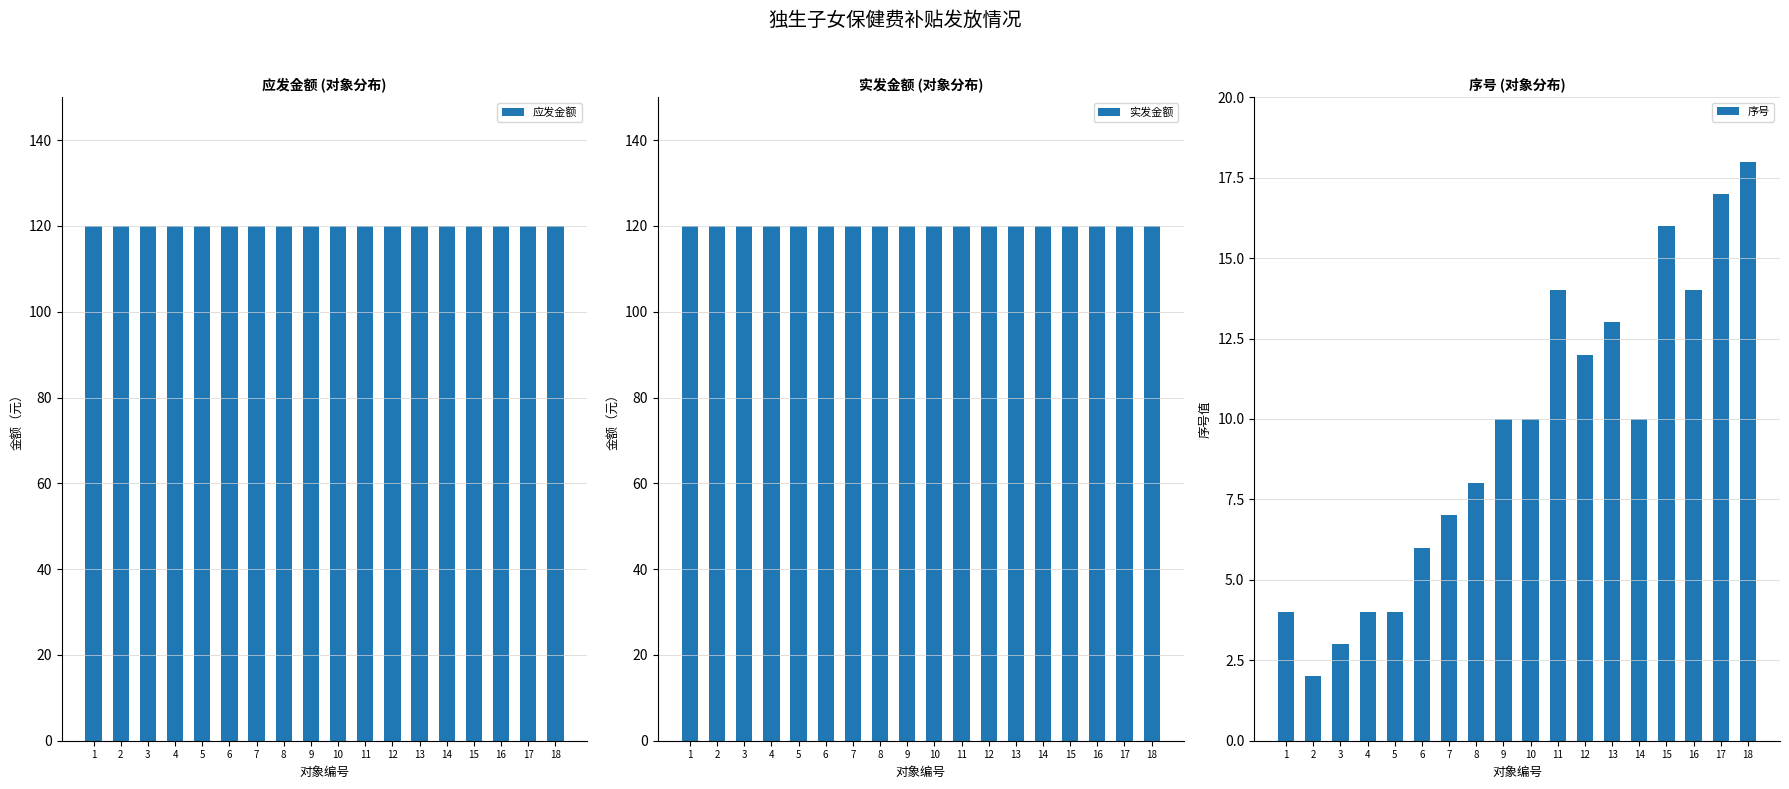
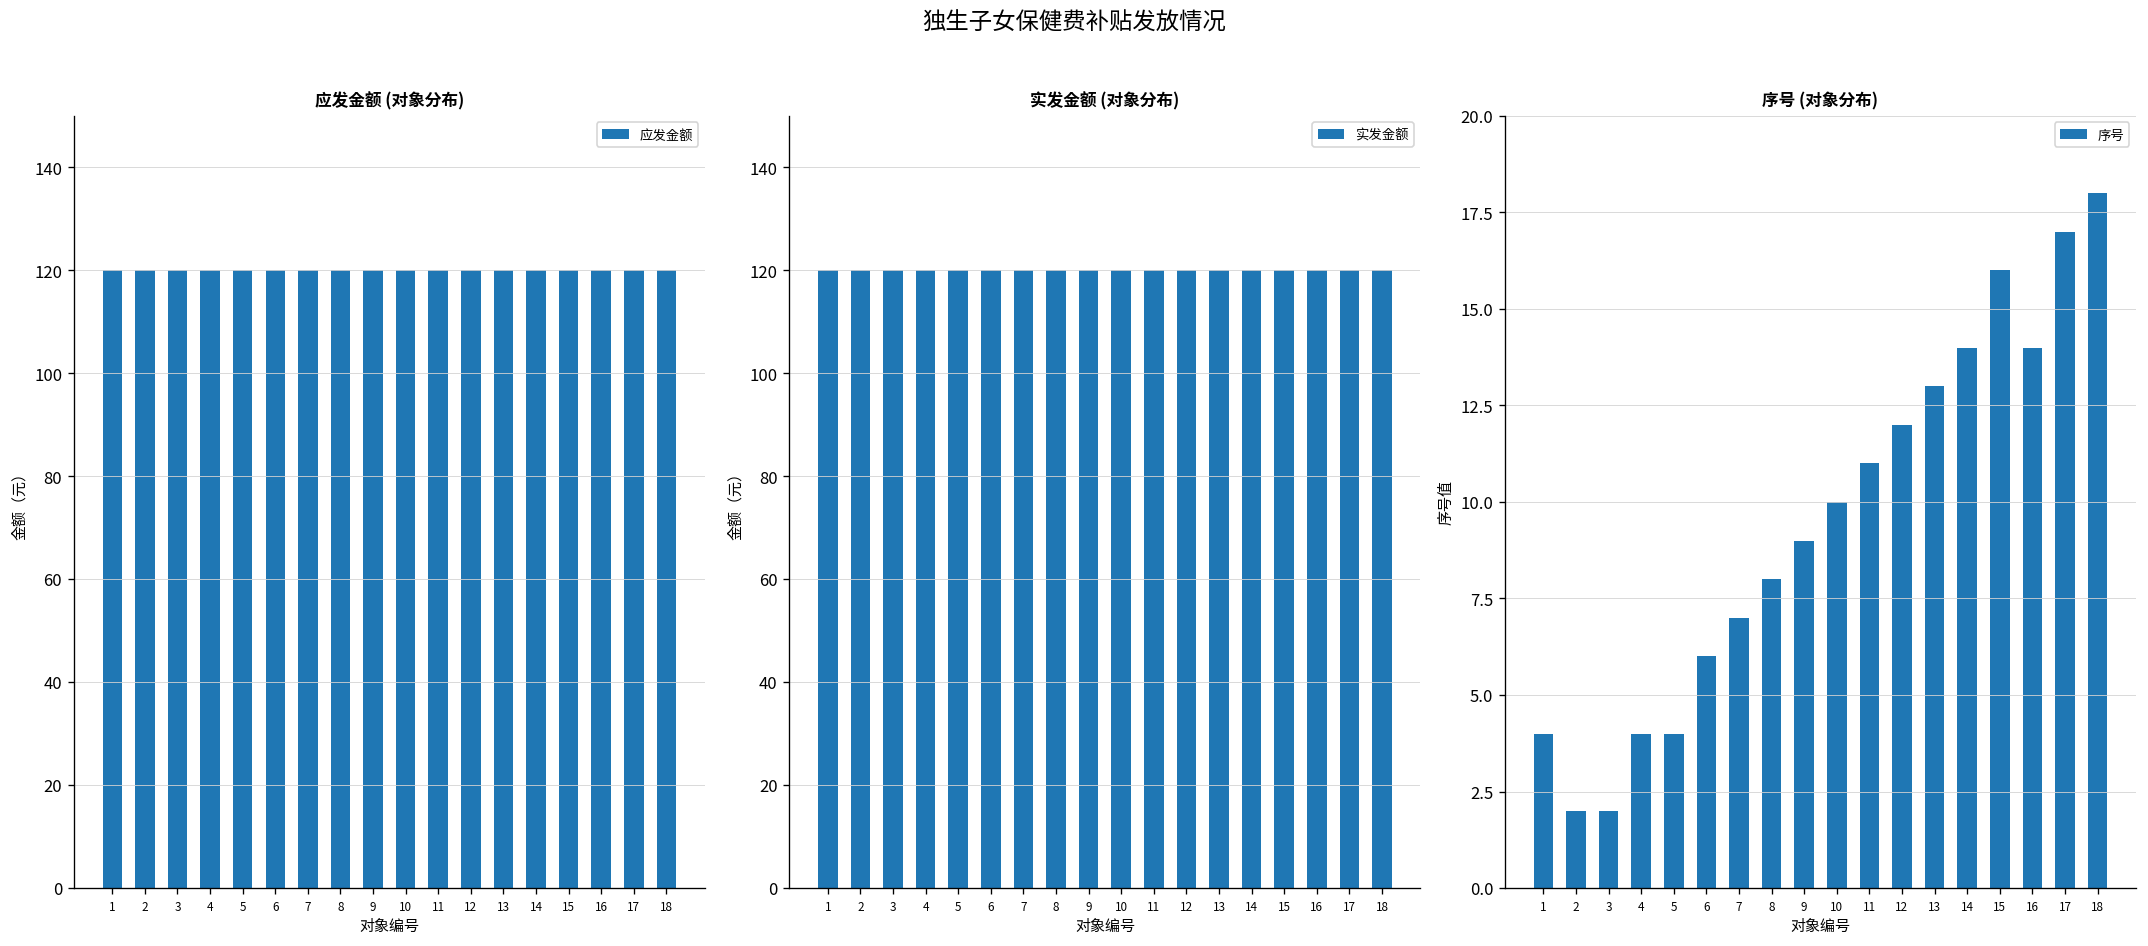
序号 (对象分布), 3: 3 -> 2
序号 (对象分布), 9: 10 -> 9
序号 (对象分布), 11: 14 -> 11
序号 (对象分布), 14: 10 -> 14
